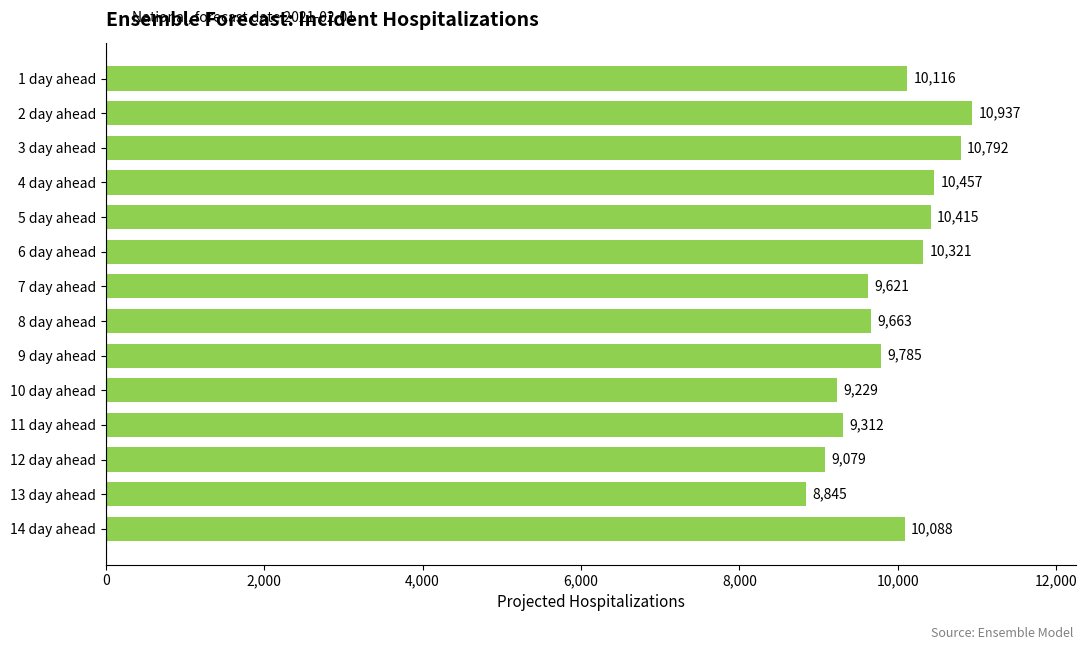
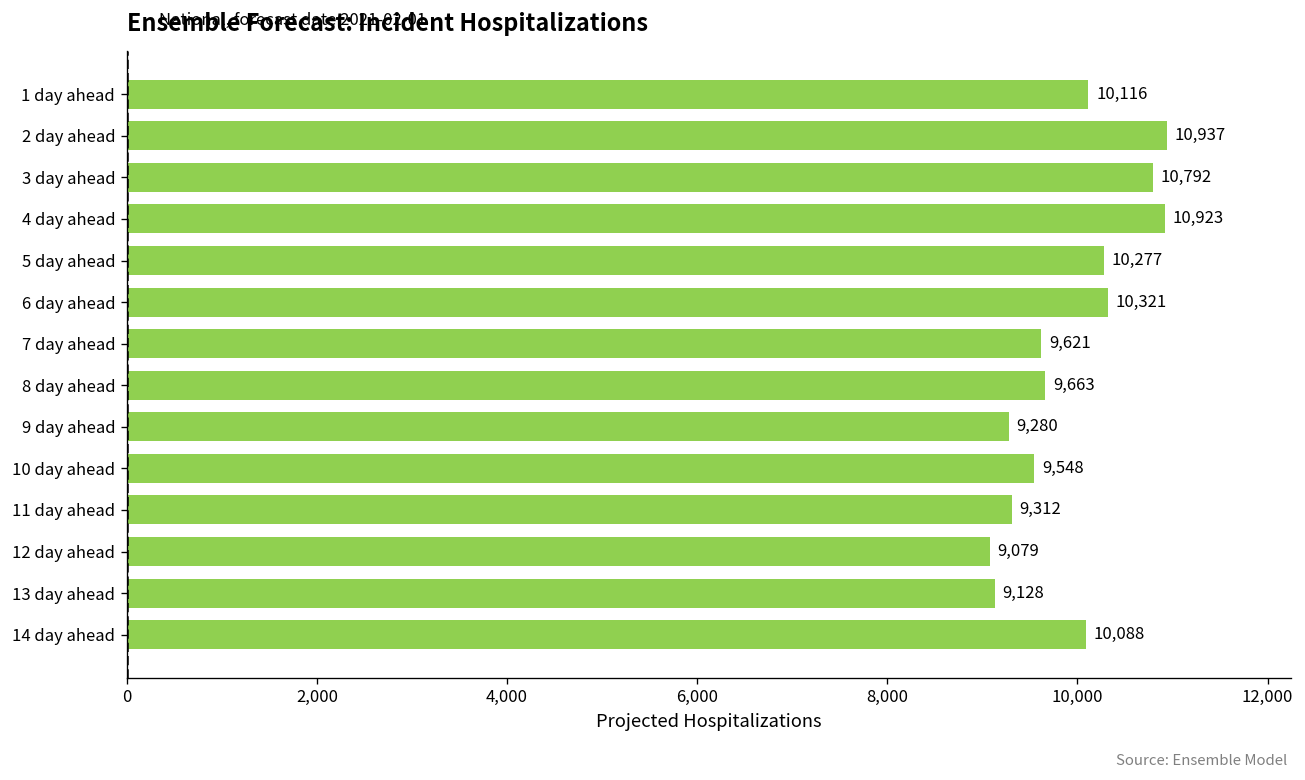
4 day ahead: 10,457 -> 10,923
5 day ahead: 10,415 -> 10,277
9 day ahead: 9,785 -> 9,280
10 day ahead: 9,229 -> 9,548
13 day ahead: 8,845 -> 9,128
